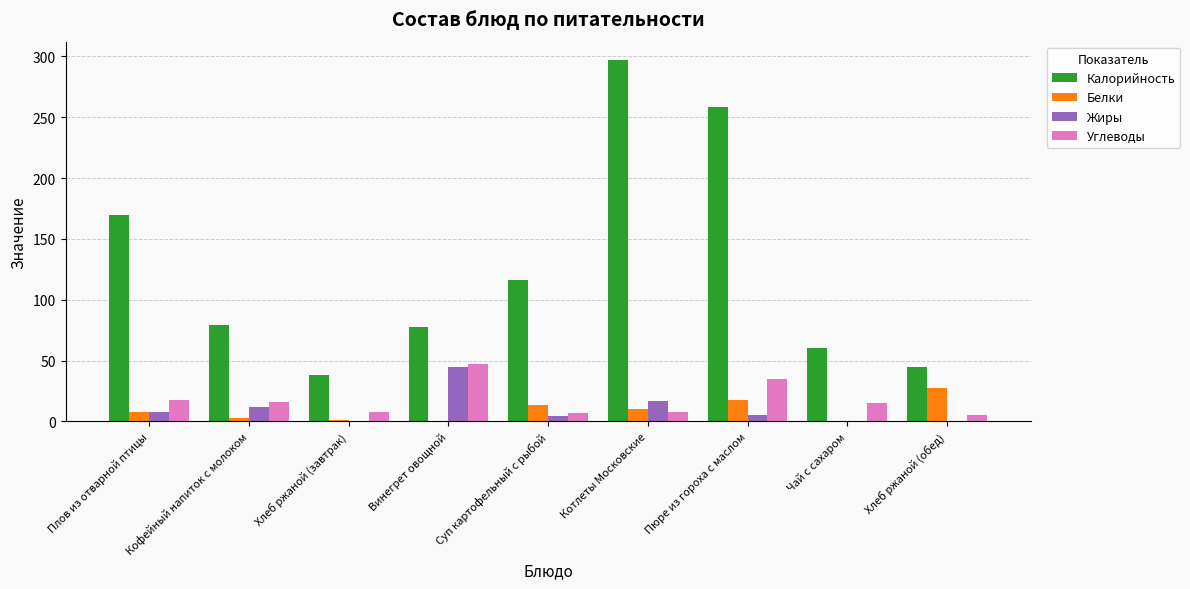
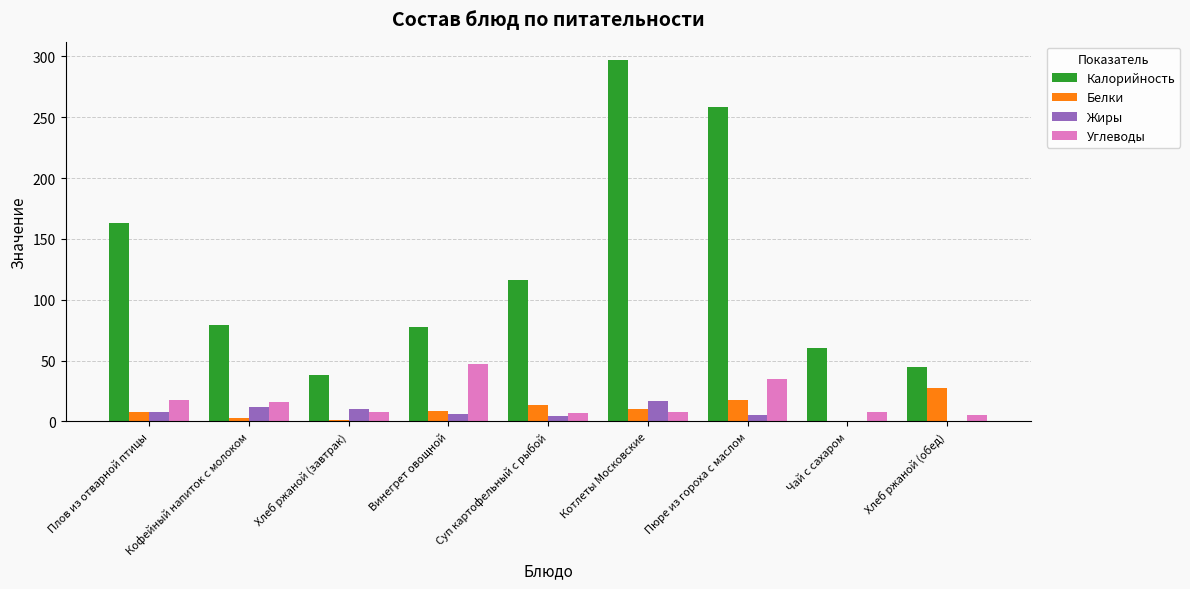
Калорийность, Плов из отварной птицы: 170 -> 163
Жиры, Хлеб ржаной (завтрак): 0 -> 10
Белки, Винегрет овощной: 1 -> 9
Жиры, Винегрет овощной: 45 -> 6
Углеводы, Чай с сахаром: 15 -> 8
